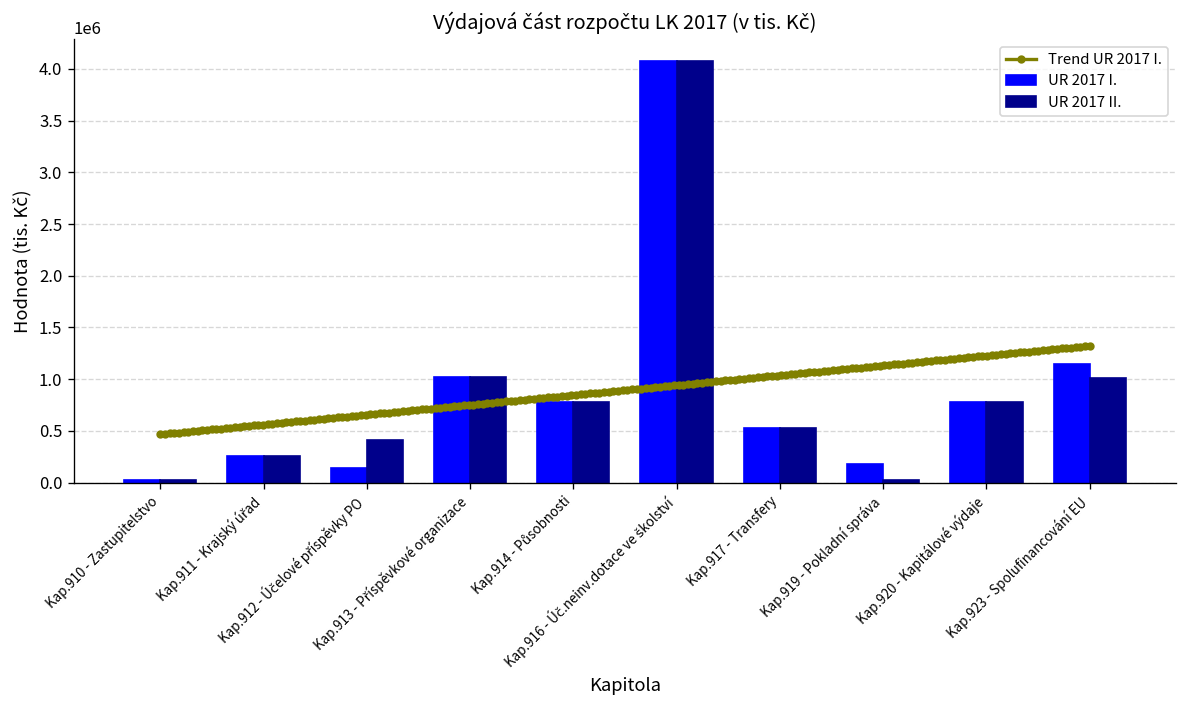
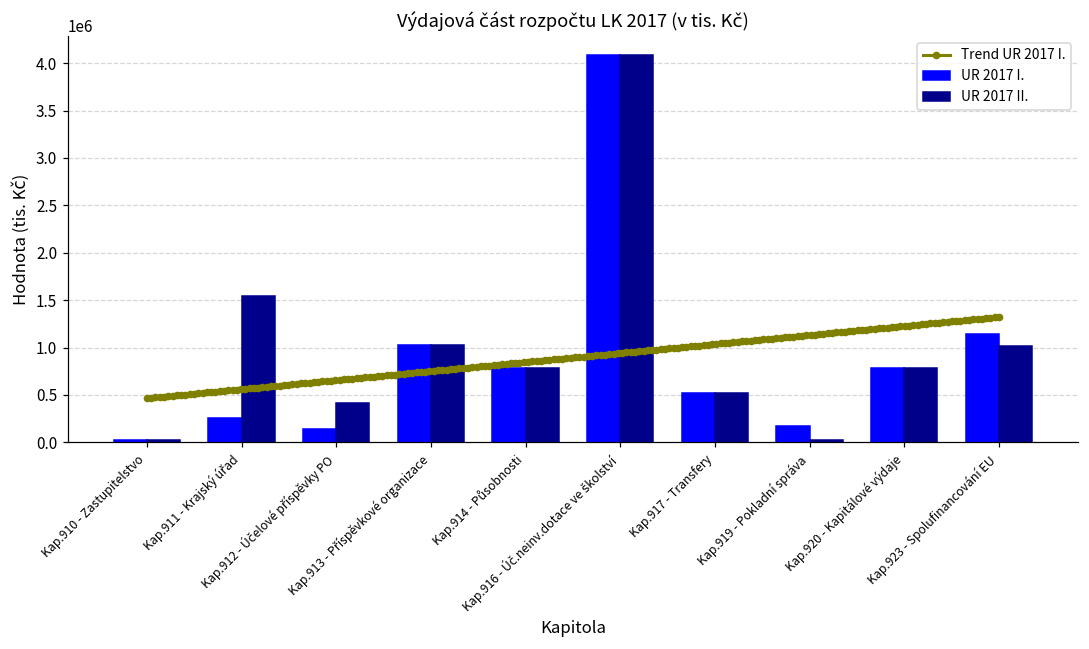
UR 2017 II., Kap.911 - Krajský úřad: 300000 -> 1500000
